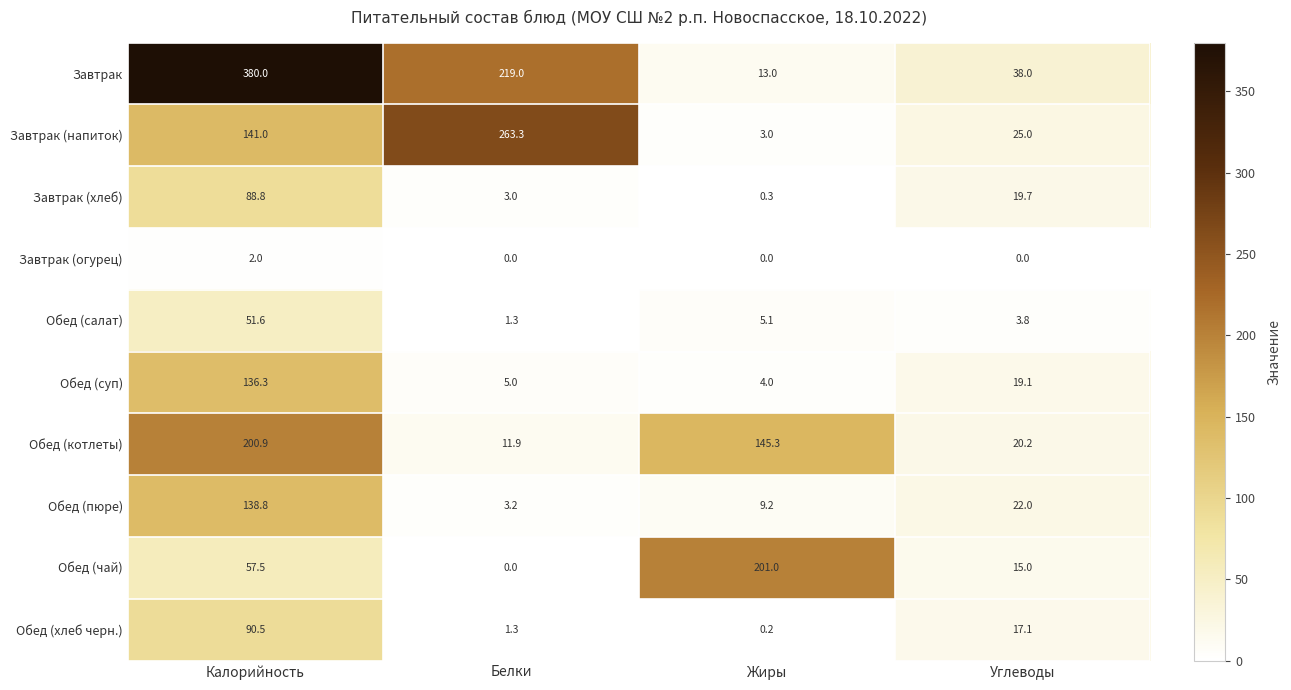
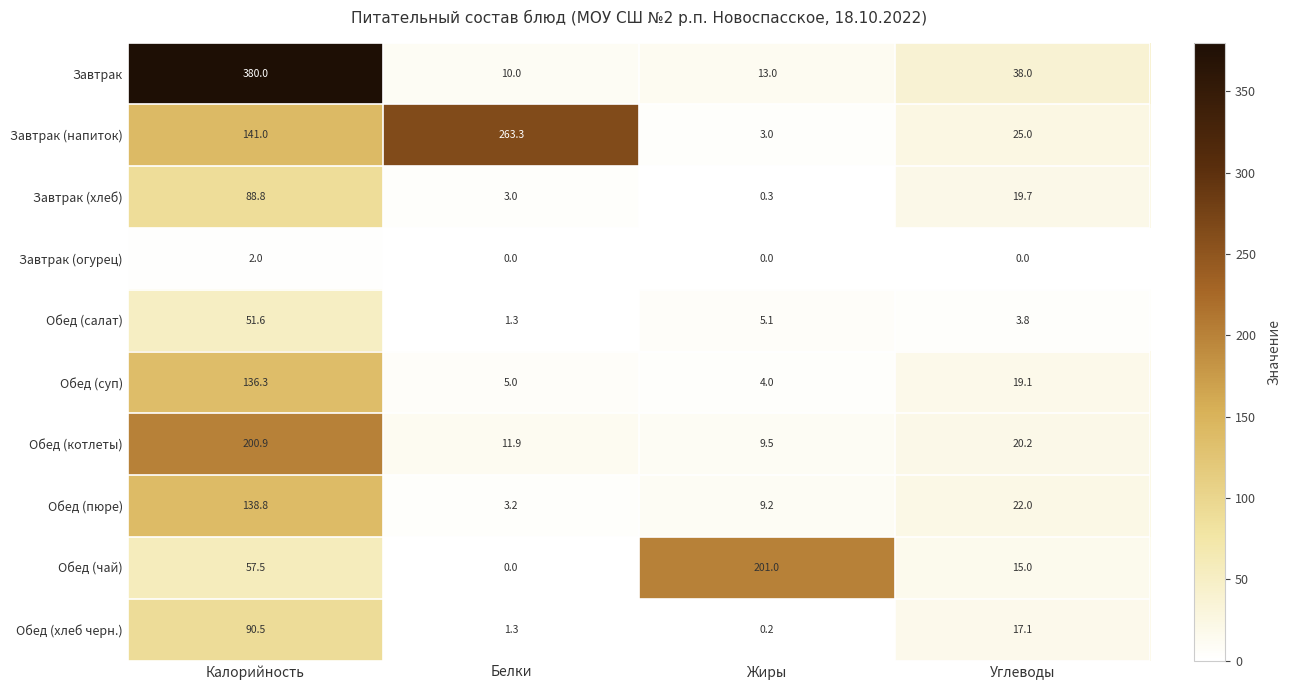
Завтрак, Белки: 219.0 -> 10.0
Обед (котлеты), Жиры: 145.3 -> 9.5
